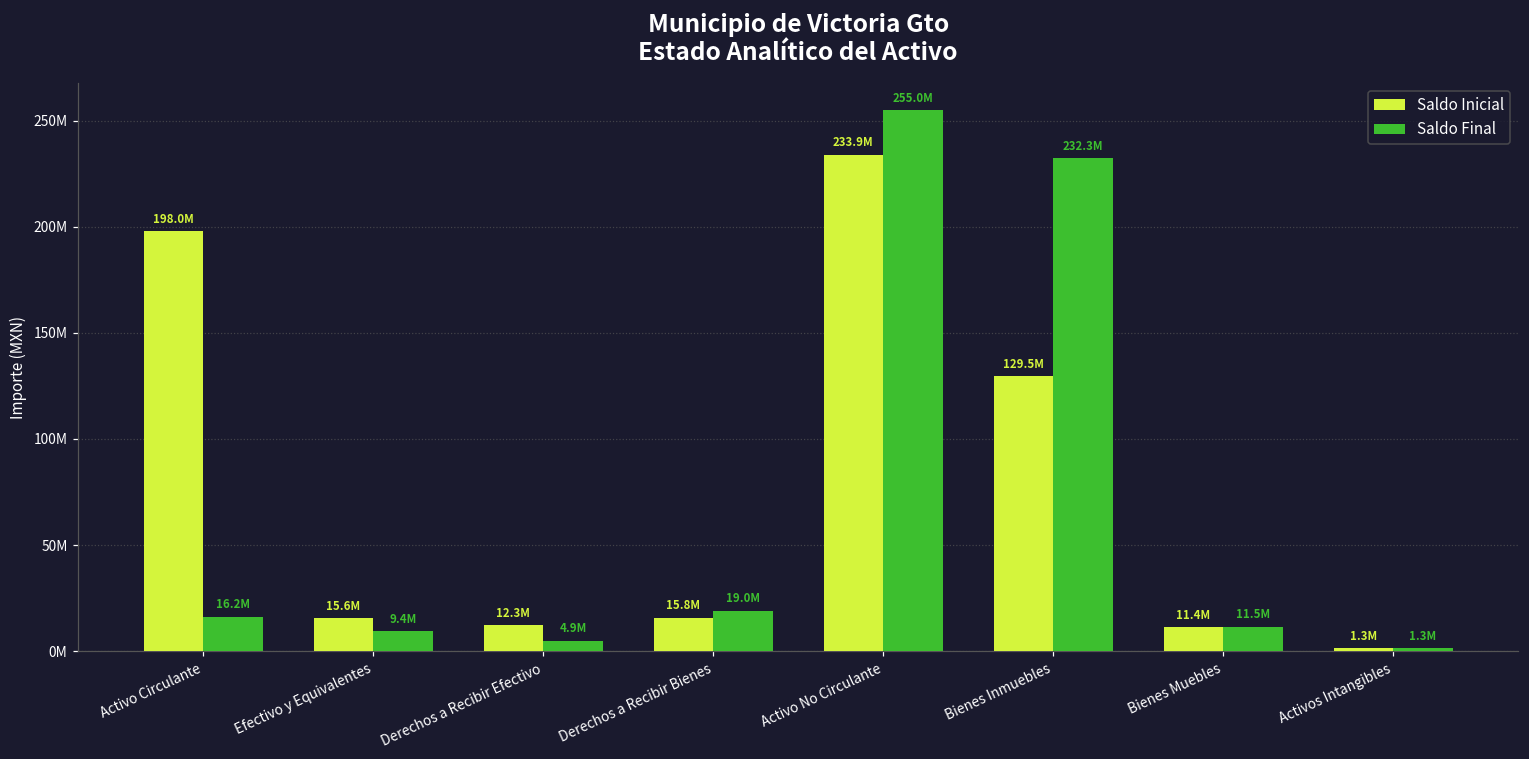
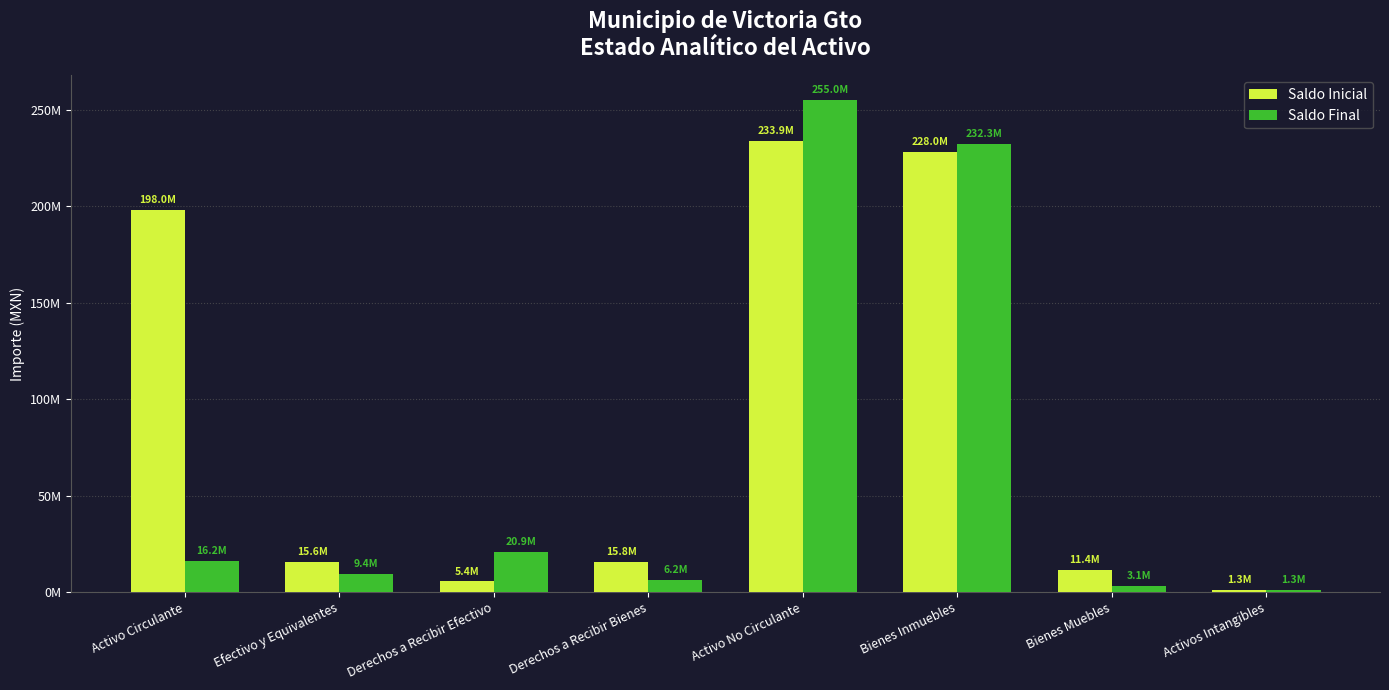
Saldo Inicial, Derechos a Recibir Efectivo: 12.3M -> 5.4M
Saldo Final, Derechos a Recibir Efectivo: 4.9M -> 20.9M
Saldo Final, Derechos a Recibir Bienes: 19.0M -> 6.2M
Saldo Inicial, Bienes Inmuebles: 129.5M -> 228.0M
Saldo Final, Bienes Muebles: 11.5M -> 3.1M
